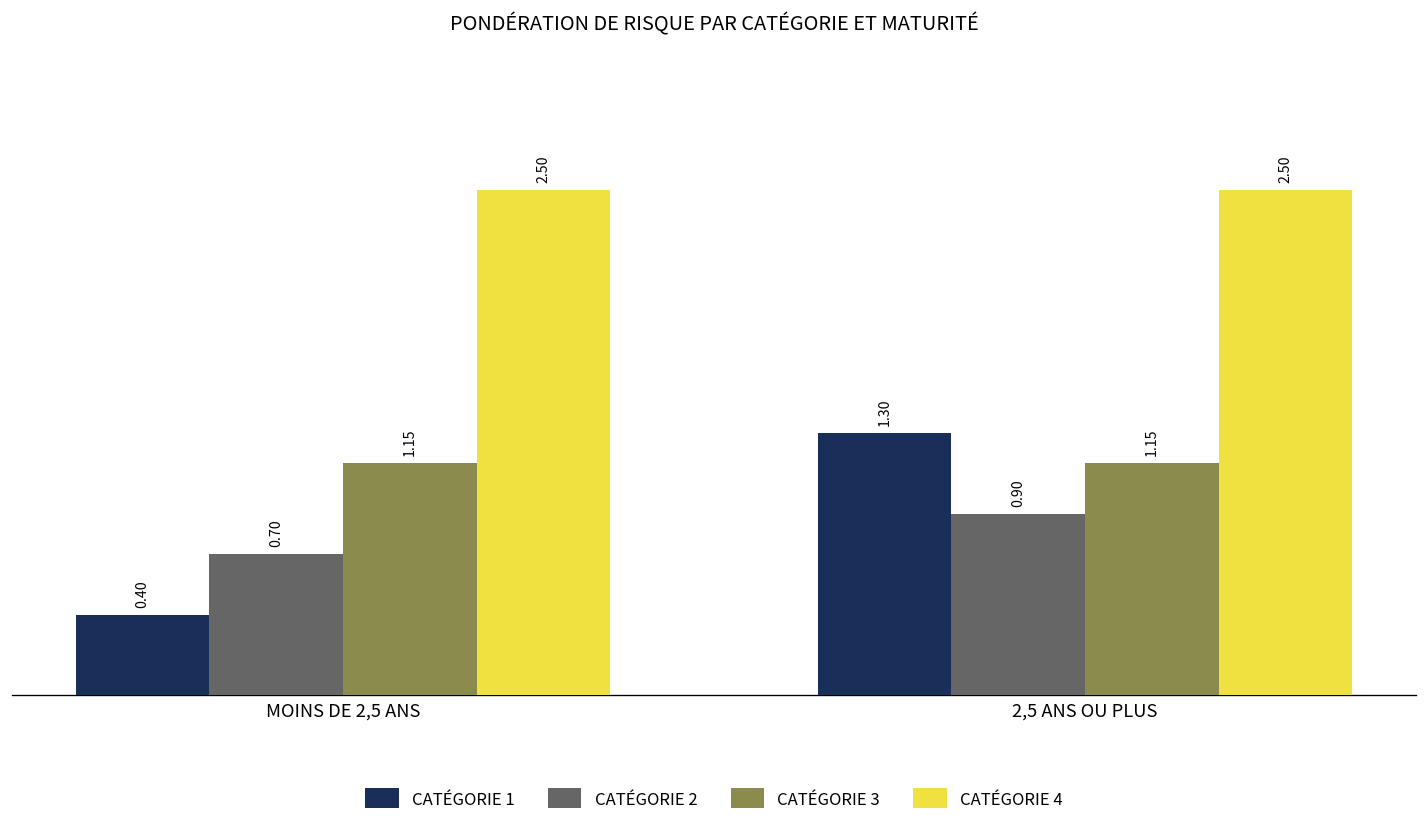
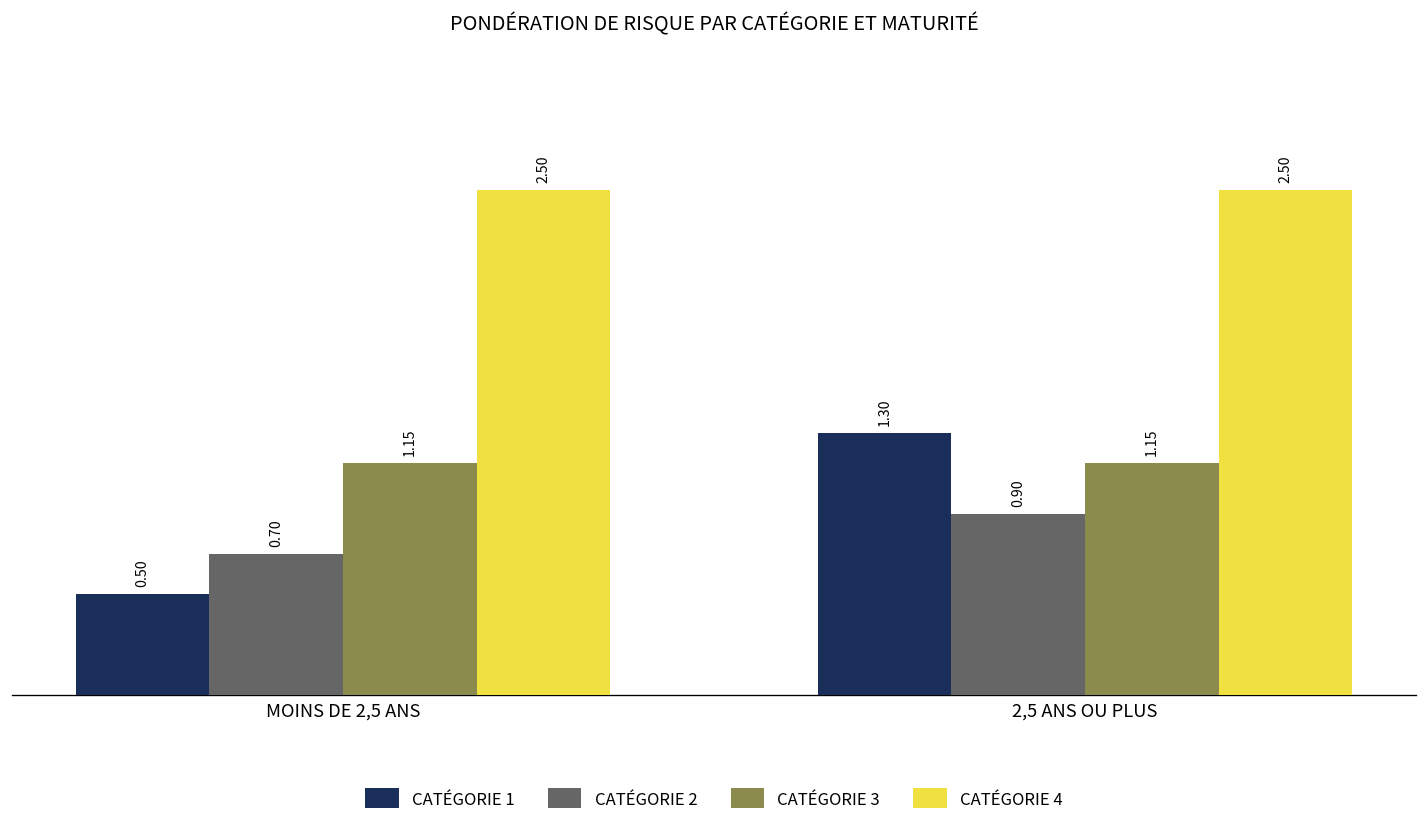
CATÉGORIE 1, MOINS DE 2,5 ANS: 0.40 -> 0.50
